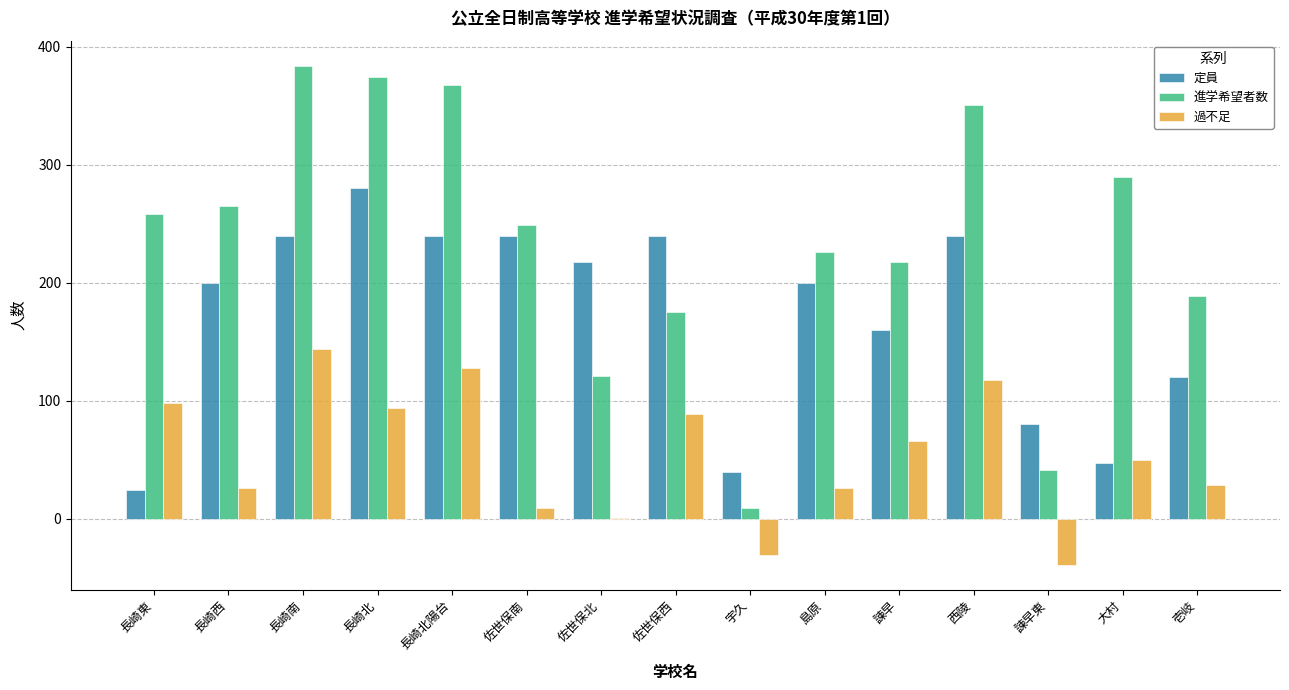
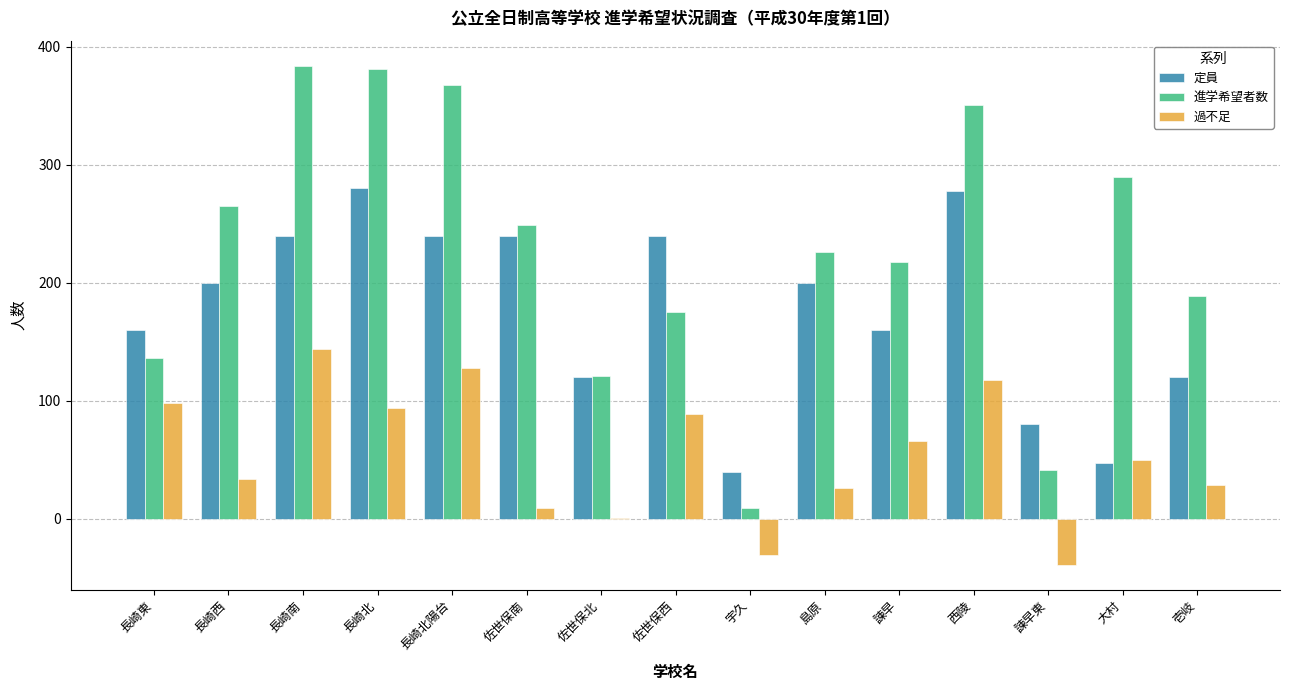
定員, 長崎東: 24 -> 160
進学希望者数, 長崎東: 258 -> 136
過不足, 長崎西: 26 -> 34
進学希望者数, 長崎北: 374 -> 381
定員, 佐世保北: 218 -> 120
定員, 西陵: 240 -> 278
